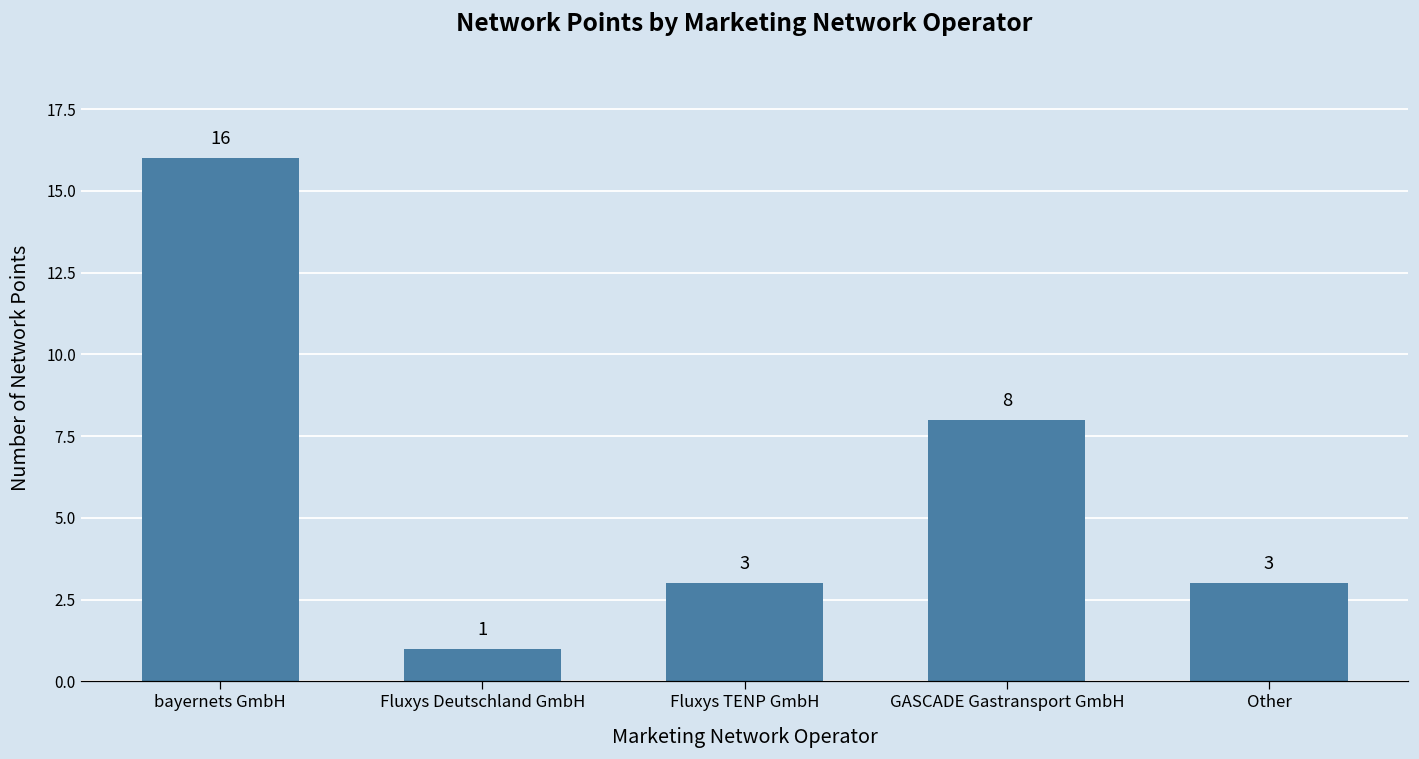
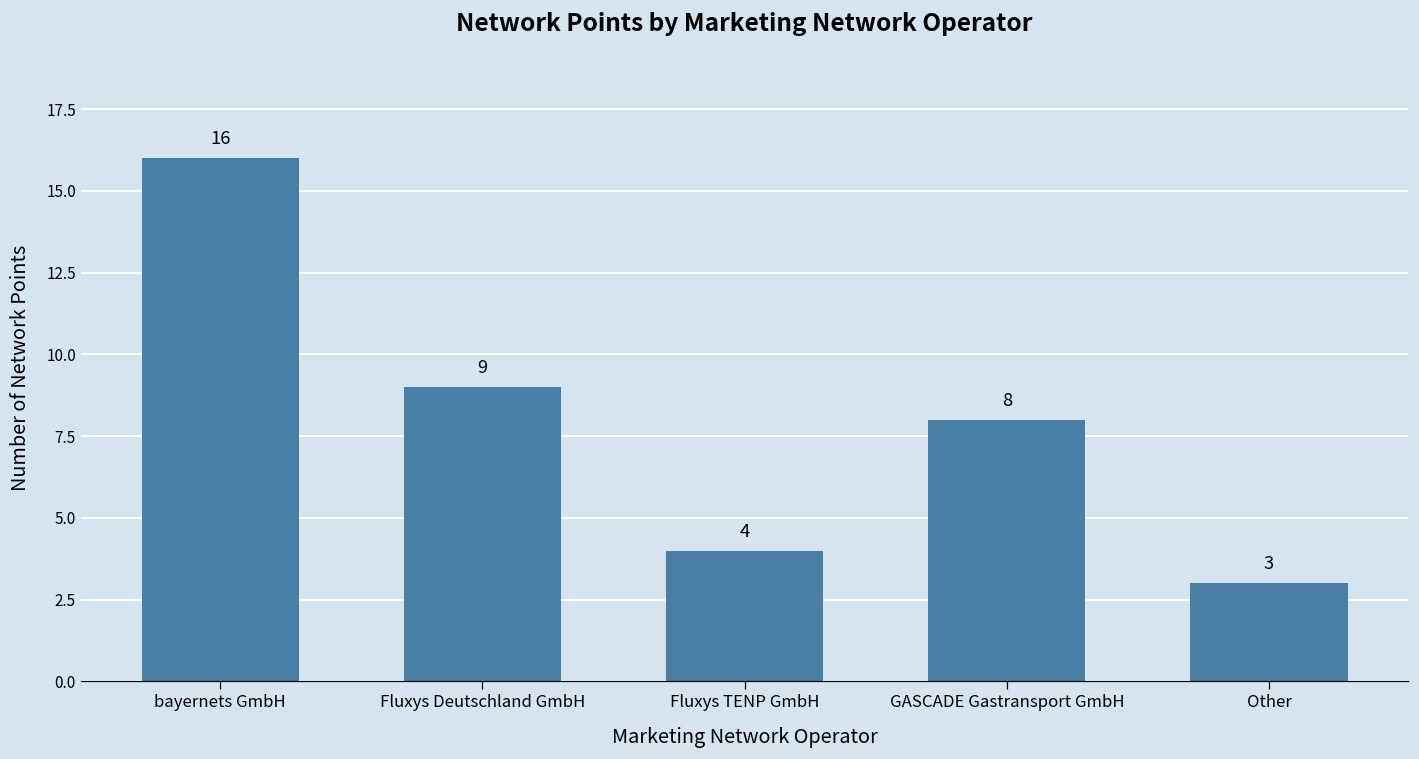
Fluxys Deutschland GmbH: 1 -> 9
Fluxys TENP GmbH: 3 -> 4
